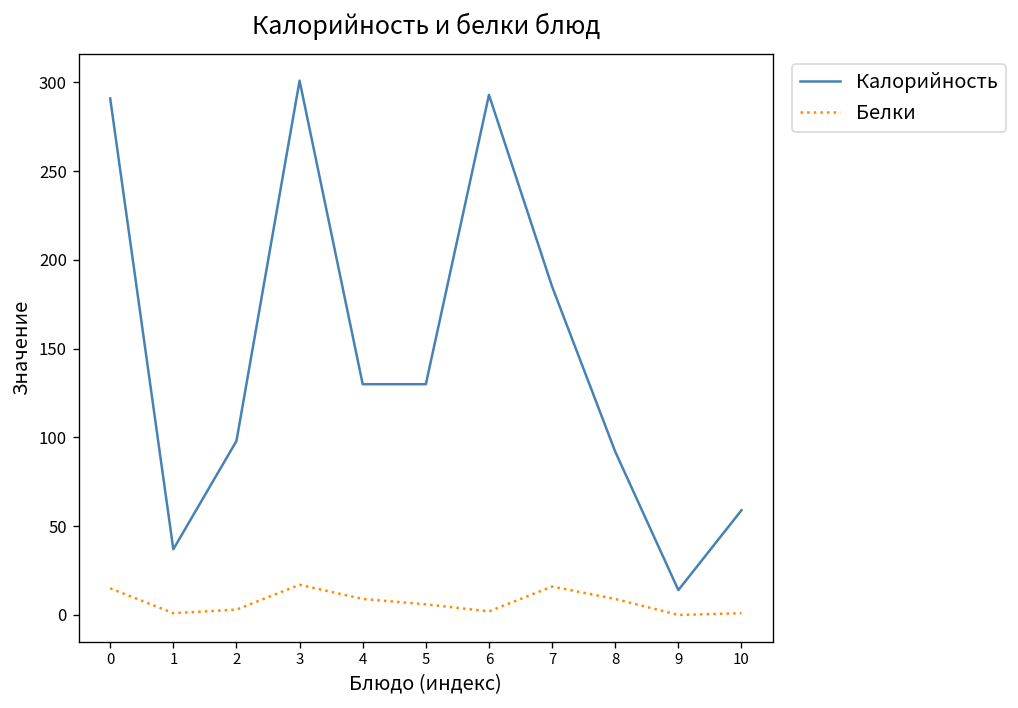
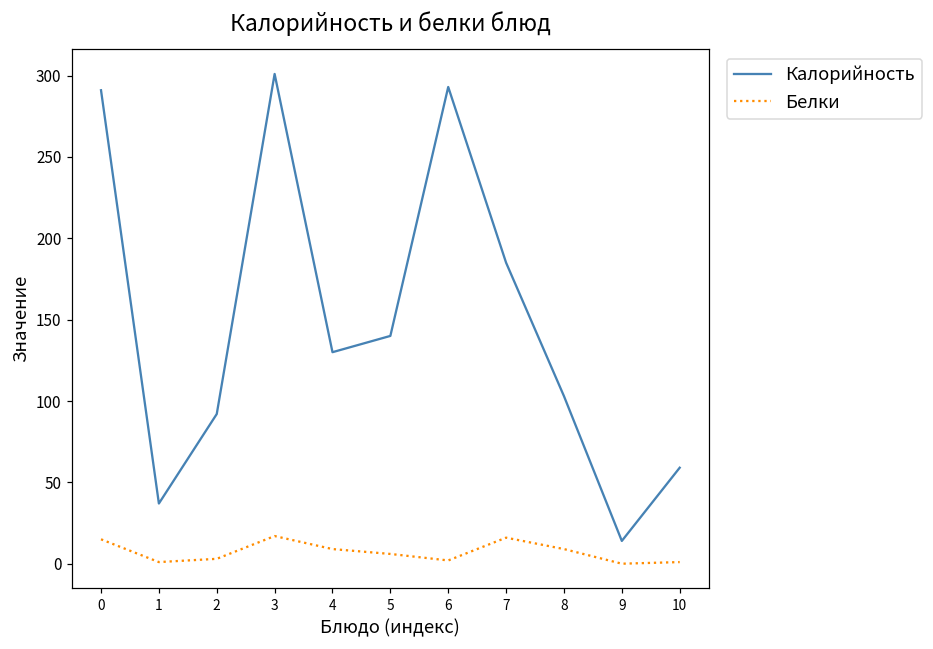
Калорийность, 2: 98 -> 92
Калорийность, 5: 130 -> 140
Калорийность, 8: 92 -> 103
